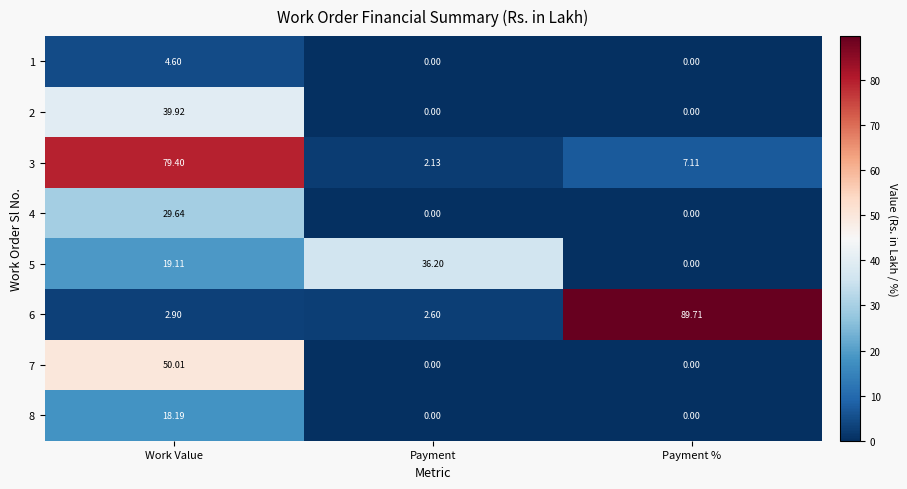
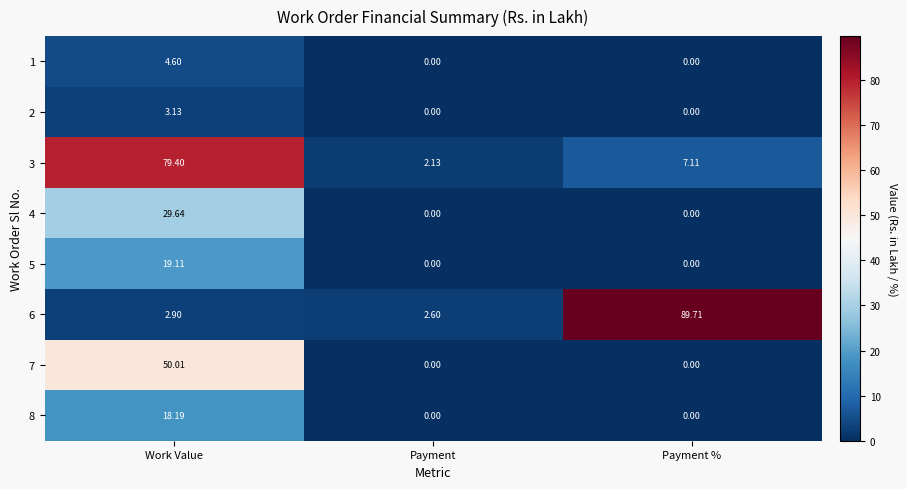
2, Work Value: 39.92 -> 3.13
5, Payment: 36.20 -> 0.00
